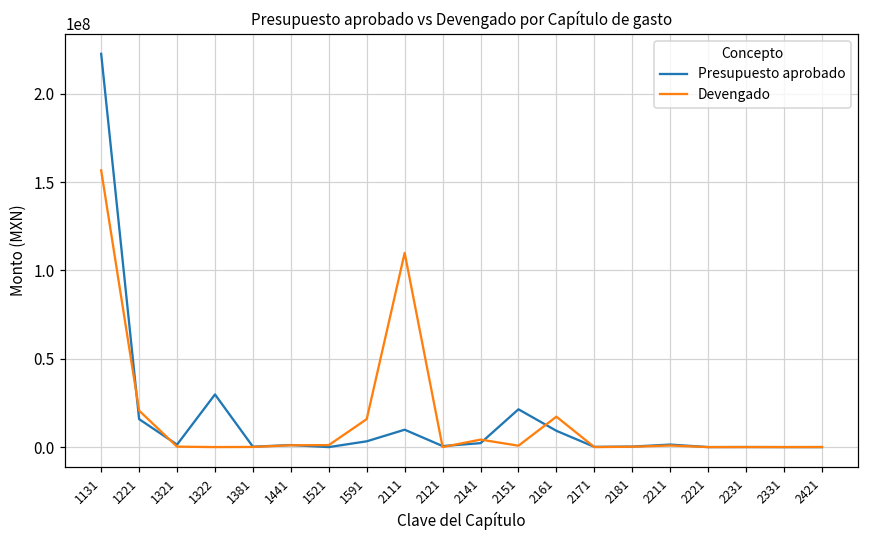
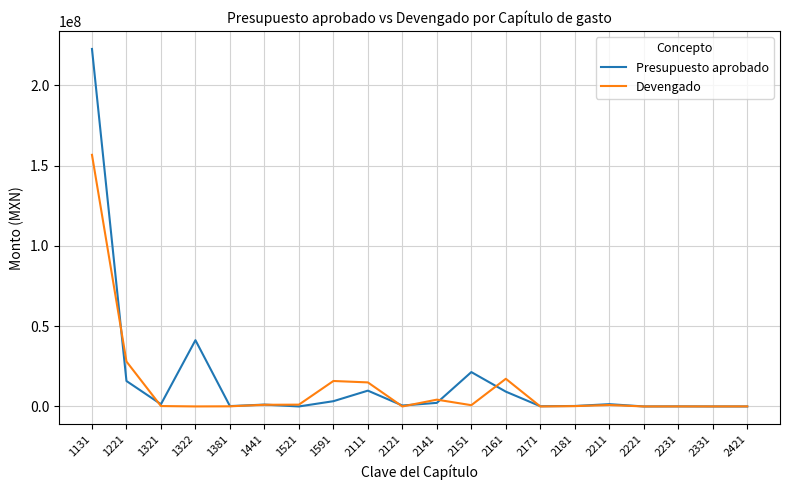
Devengado, 1221: 21000000 -> 28000000
Presupuesto aprobado, 1322: 30000000 -> 41000000
Devengado, 2111: 110000000 -> 15000000
